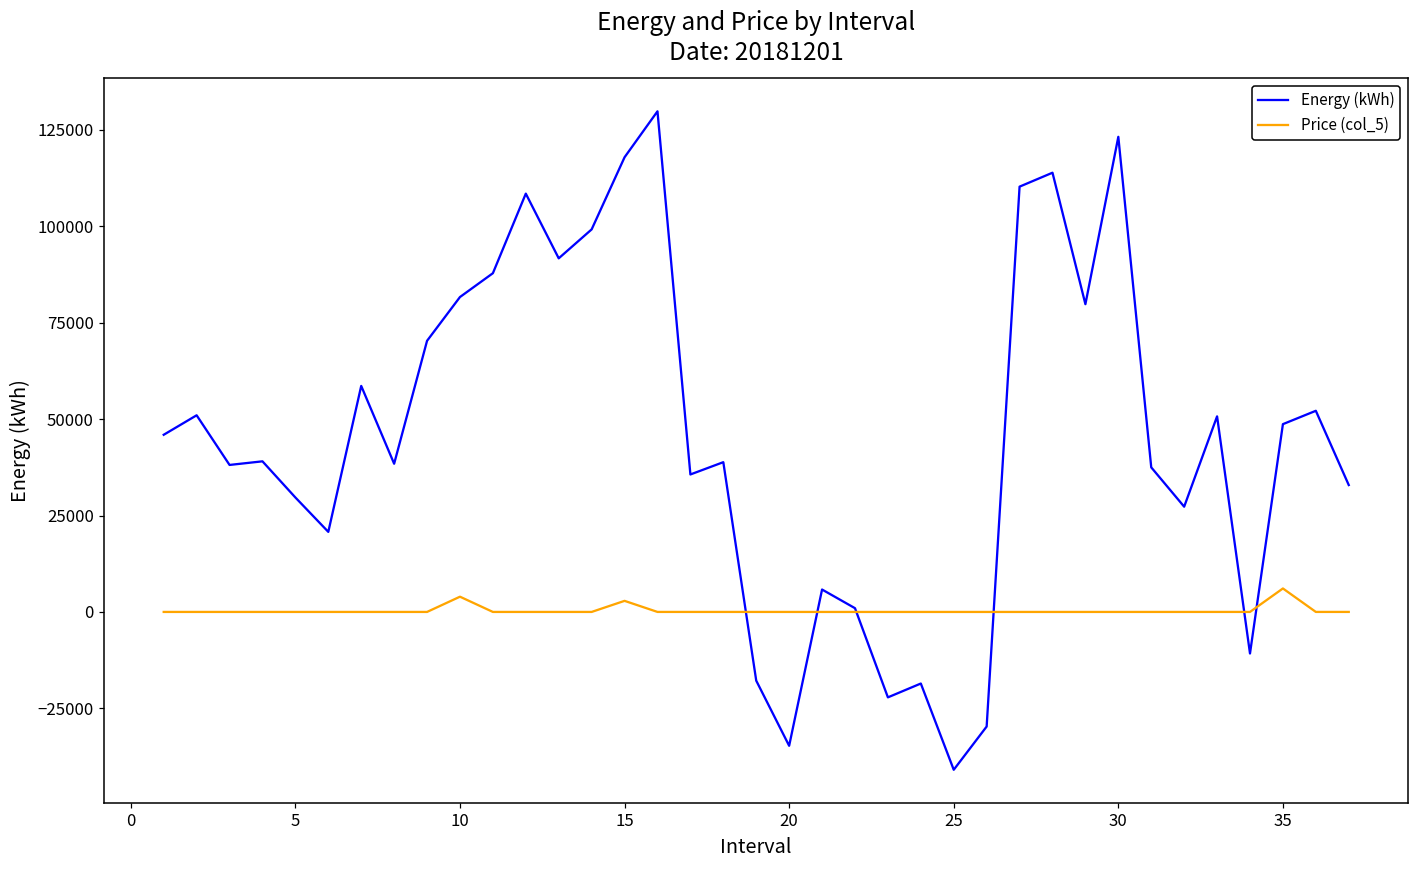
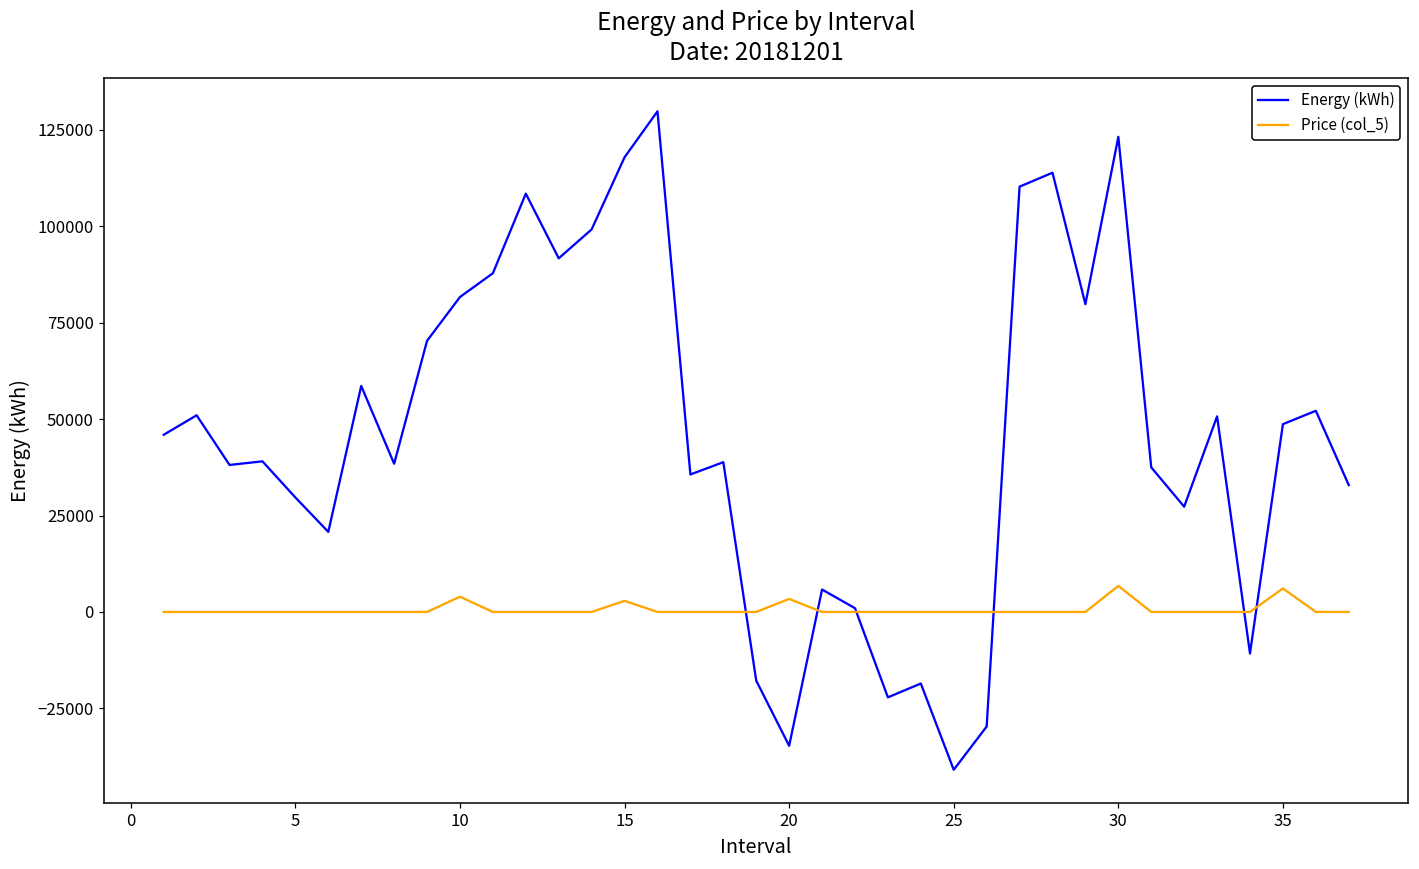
Price (col_5), 20: 0 -> 3000
Price (col_5), 30: 0 -> 7000
